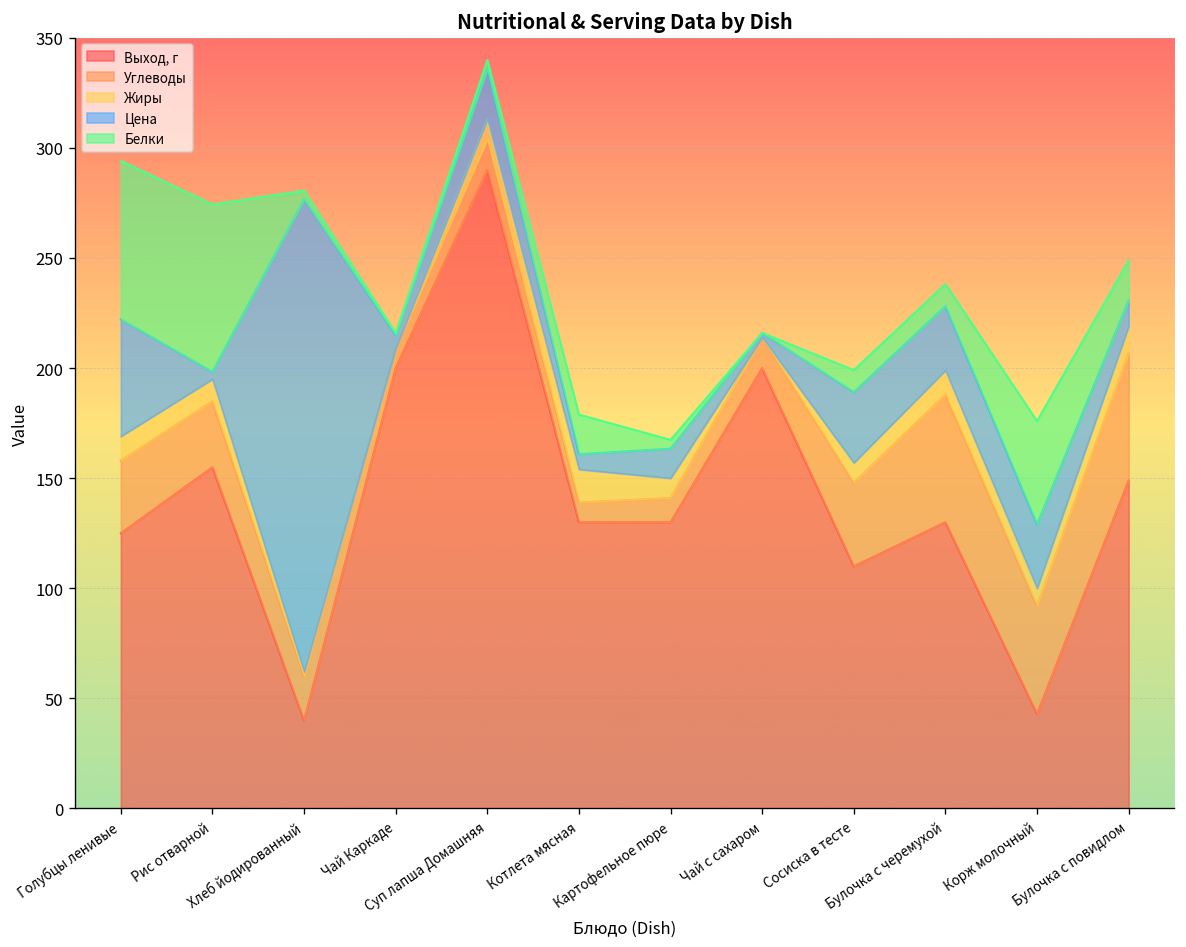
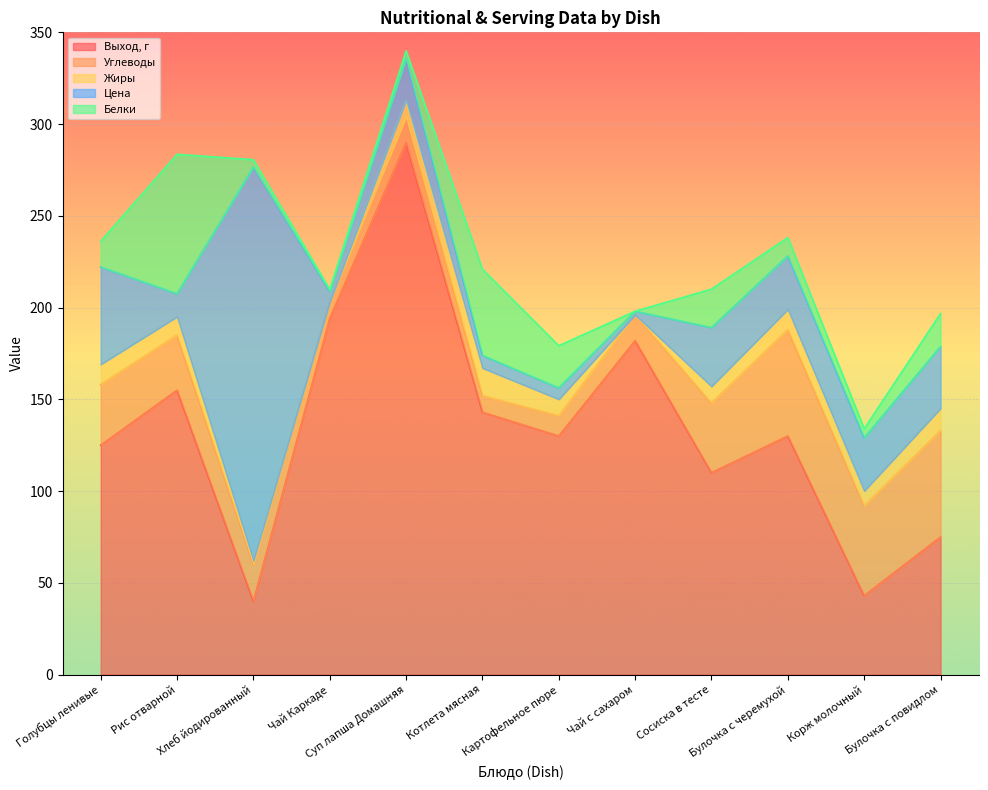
Белки, Голубцы ленивые: 72 -> 14
Цена, Рис отварной: 3 -> 13
Выход, г, Чай Каркаде: 200 -> 194
Выход, г, Котлета мясная: 130 -> 143
Белки, Котлета мясная: 18 -> 47
Цена, Картофельное пюре: 13 -> 6
Белки, Картофельное пюре: 4 -> 23
Выход, г, Чай с сахаром: 200 -> 182
Белки, Сосиска в тесте: 10 -> 21
Белки, Корж молочный: 47 -> 5
Выход, г, Булочка с повидлом: 149 -> 75
Цена, Булочка с повидлом: 12 -> 34
